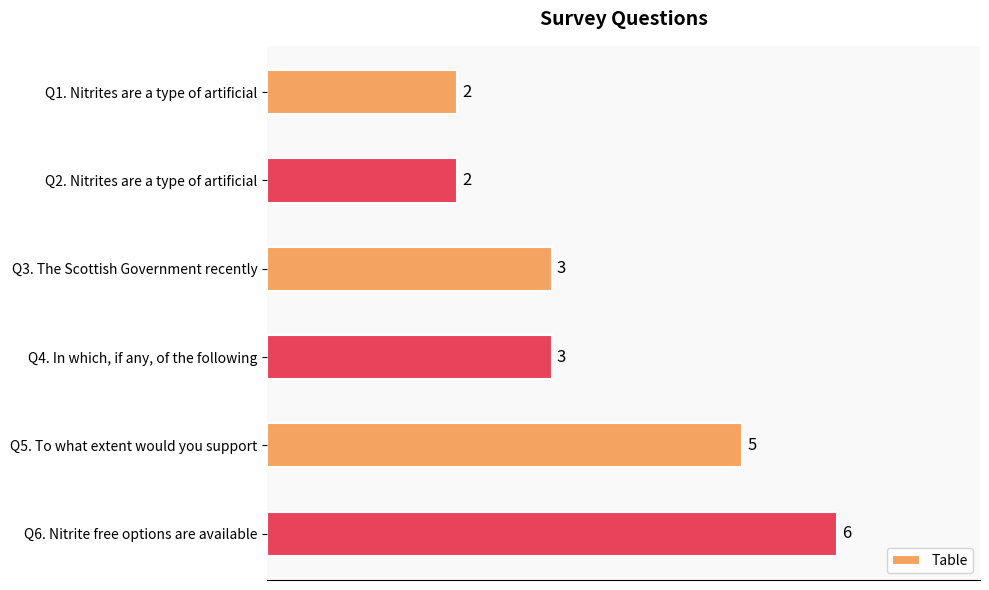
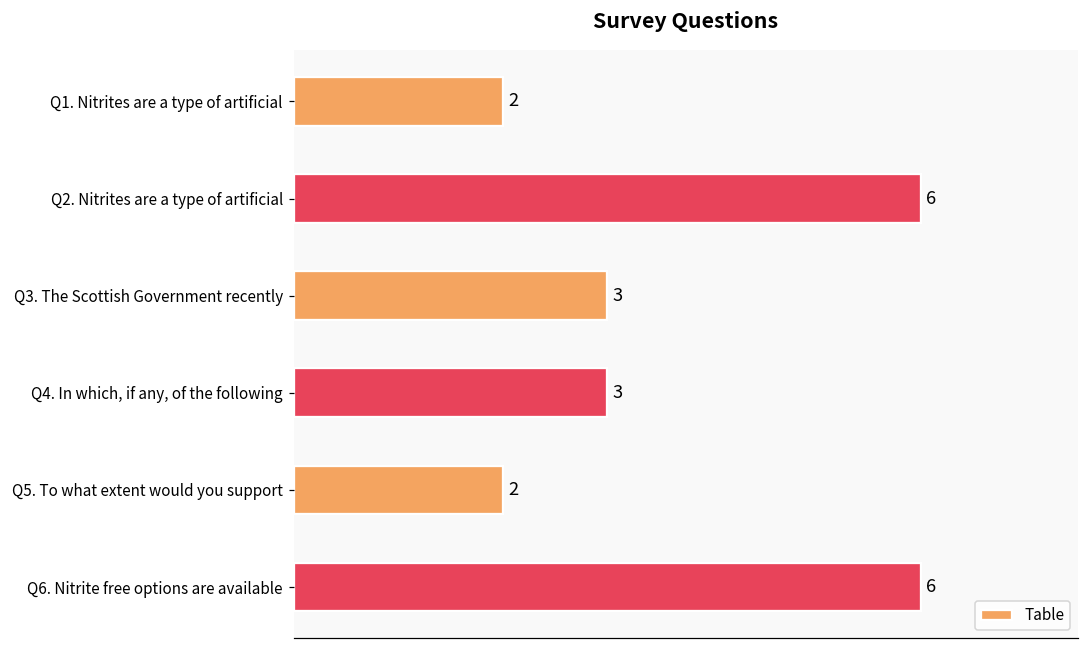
Q2. Nitrites are a type of artificial: 2 -> 6
Q5. To what extent would you support: 5 -> 2
